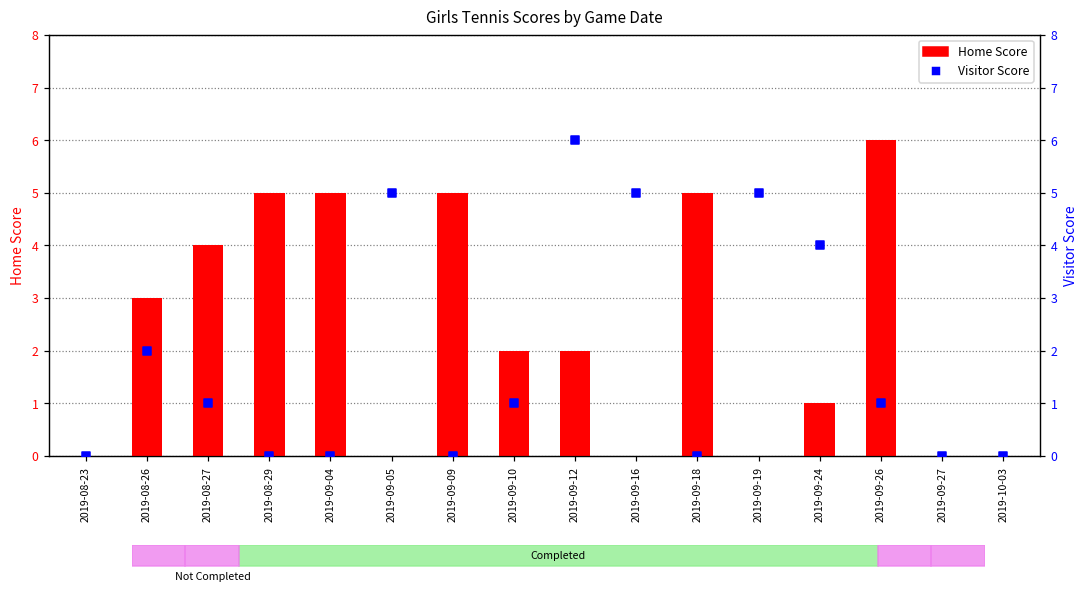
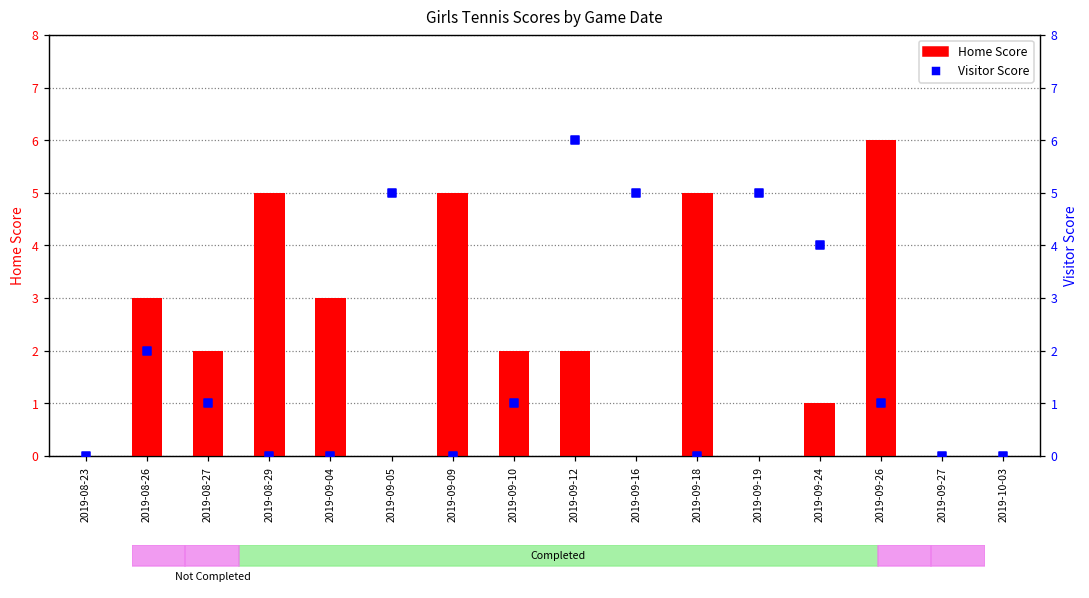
Home Score, 2019-08-27: 4 -> 2
Home Score, 2019-09-04: 5 -> 3
